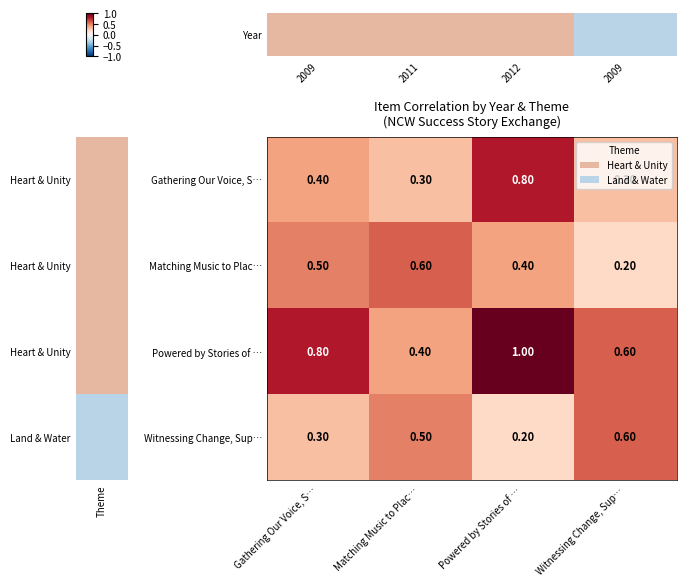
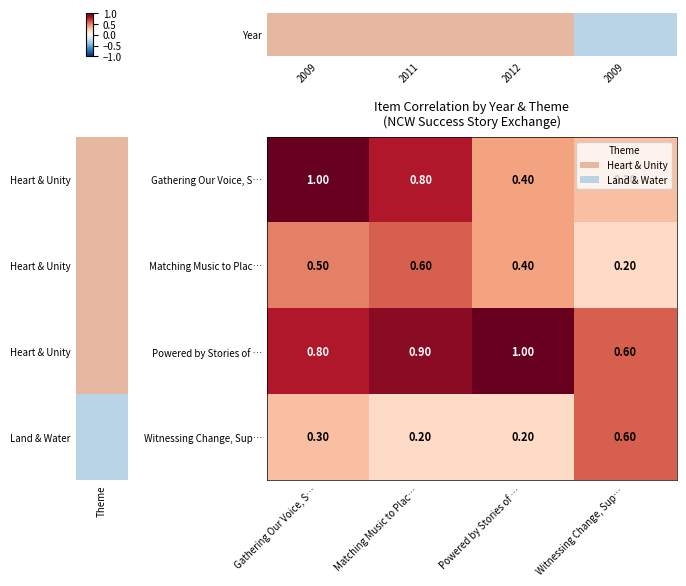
Gathering Our Voice, S…, Gathering Our Voice, S…: 0.40 -> 1.00
Gathering Our Voice, S…, Matching Music to Plac…: 0.30 -> 0.80
Gathering Our Voice, S…, Powered by Stories of …: 0.80 -> 0.40
Powered by Stories of …, Matching Music to Plac…: 0.40 -> 0.90
Witnessing Change, Sup…, Matching Music to Plac…: 0.50 -> 0.20
